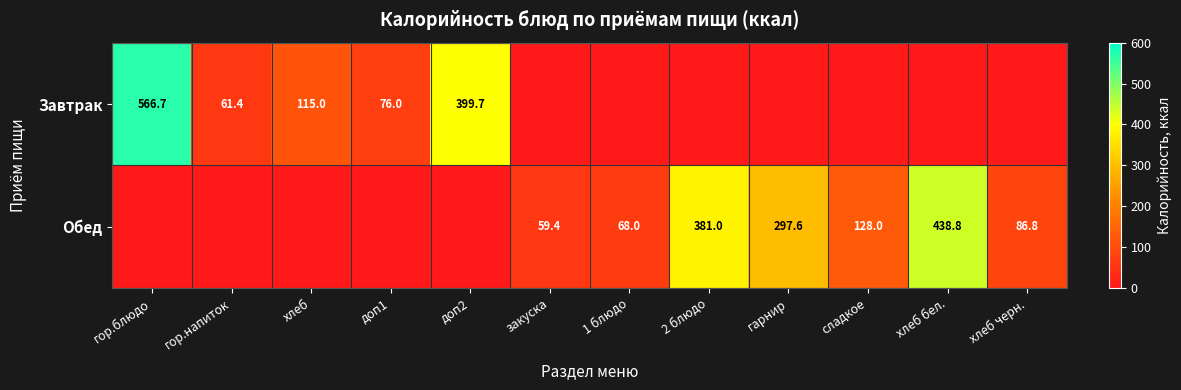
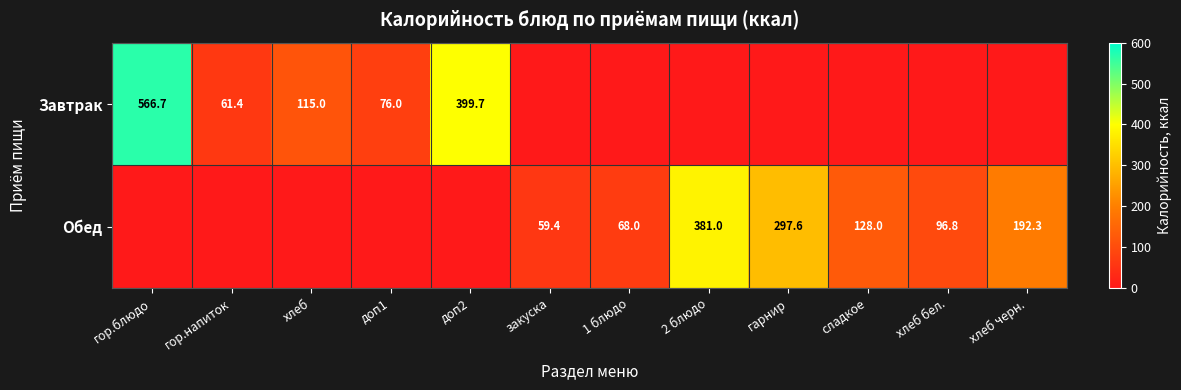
Обед, хлеб бел.: 438.8 -> 96.8
Обед, хлеб черн.: 86.8 -> 192.3
